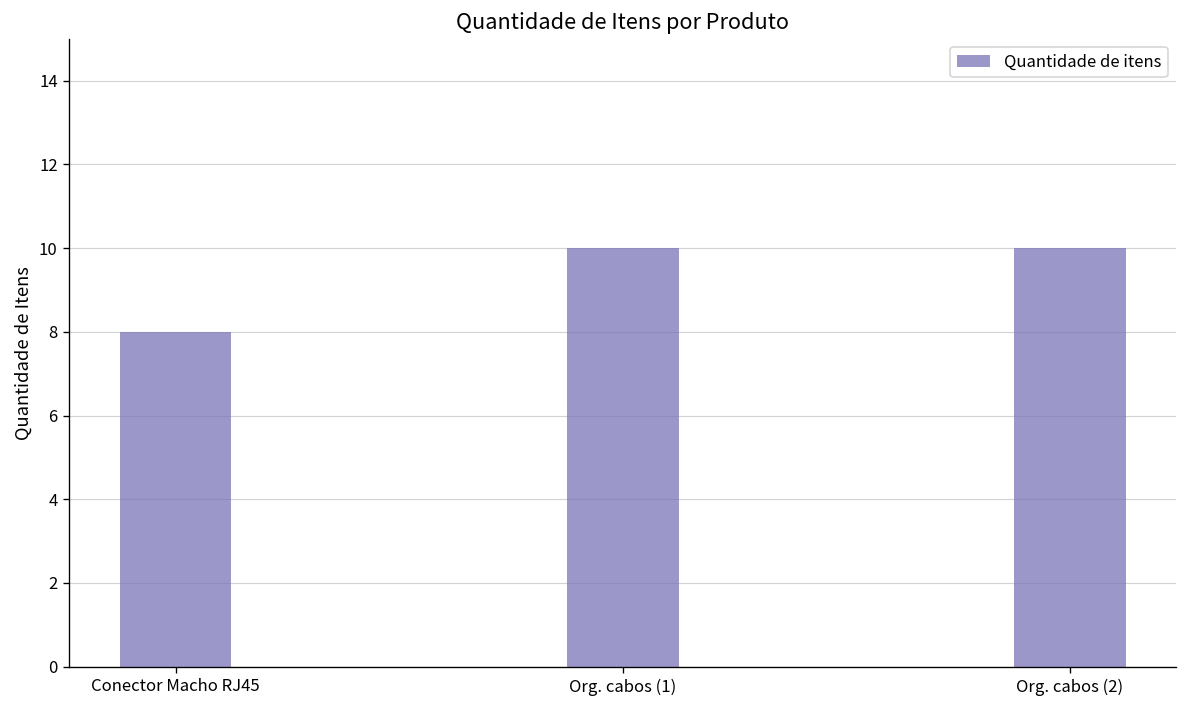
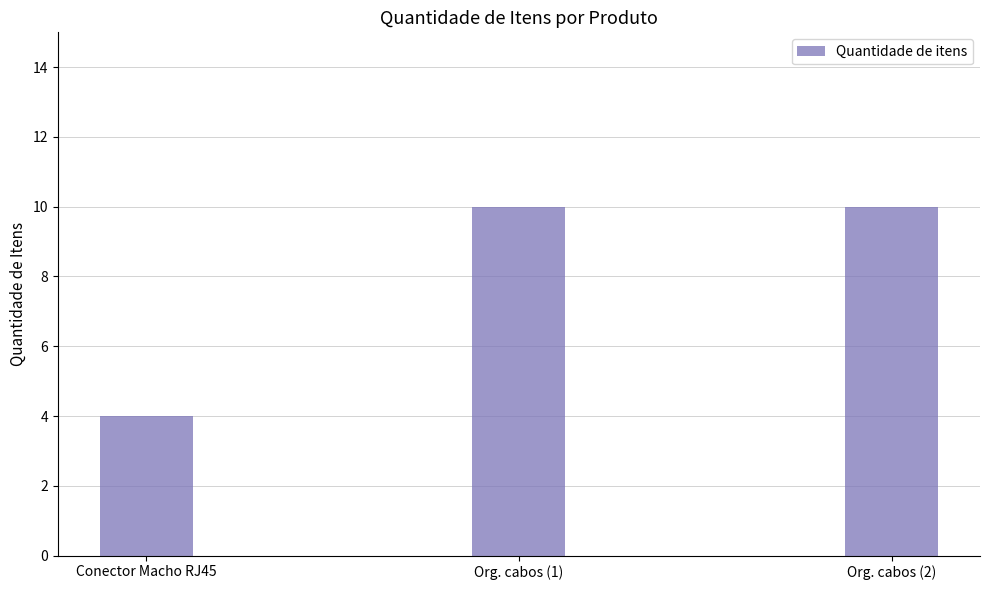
Conector Macho RJ45: 8 -> 4
